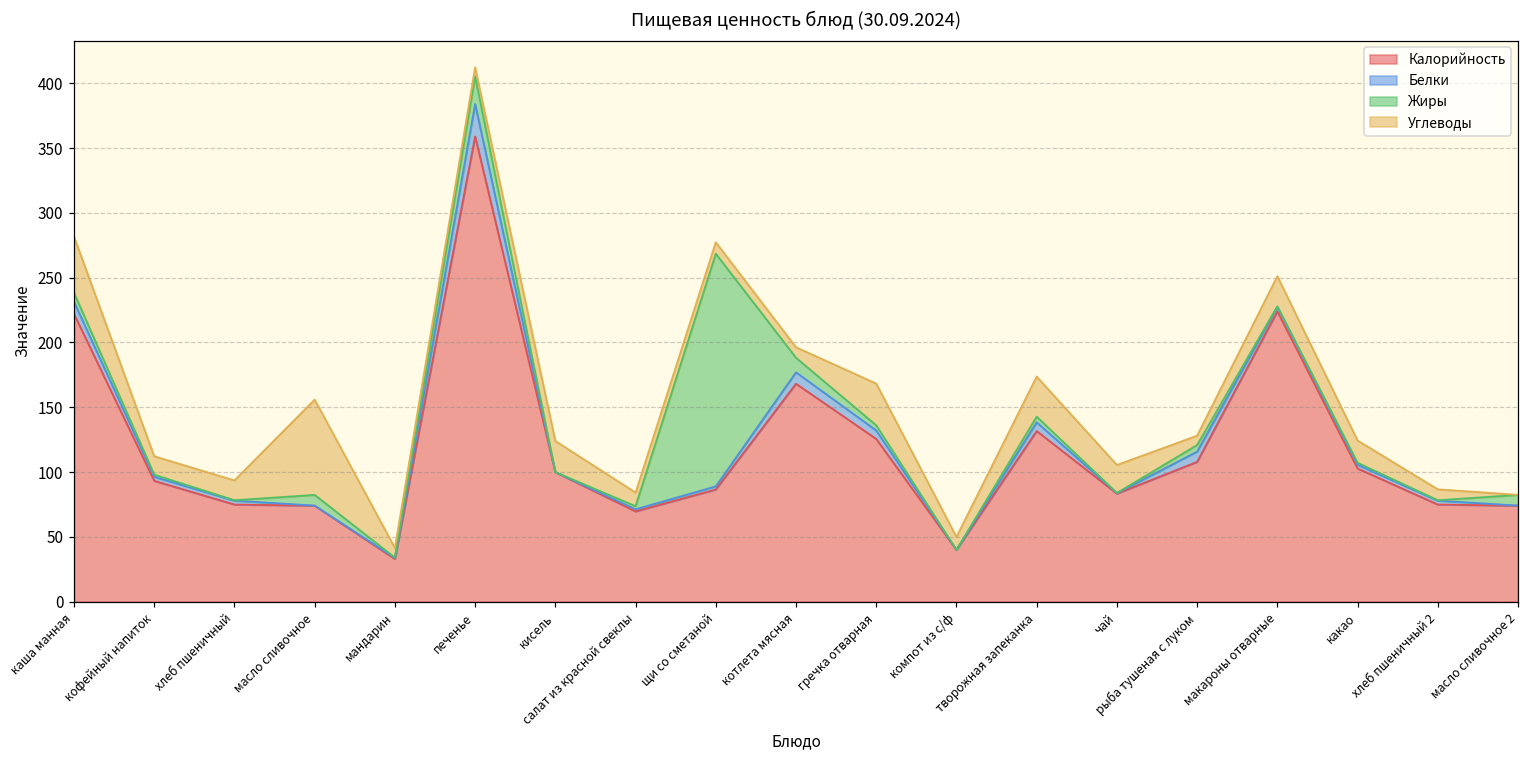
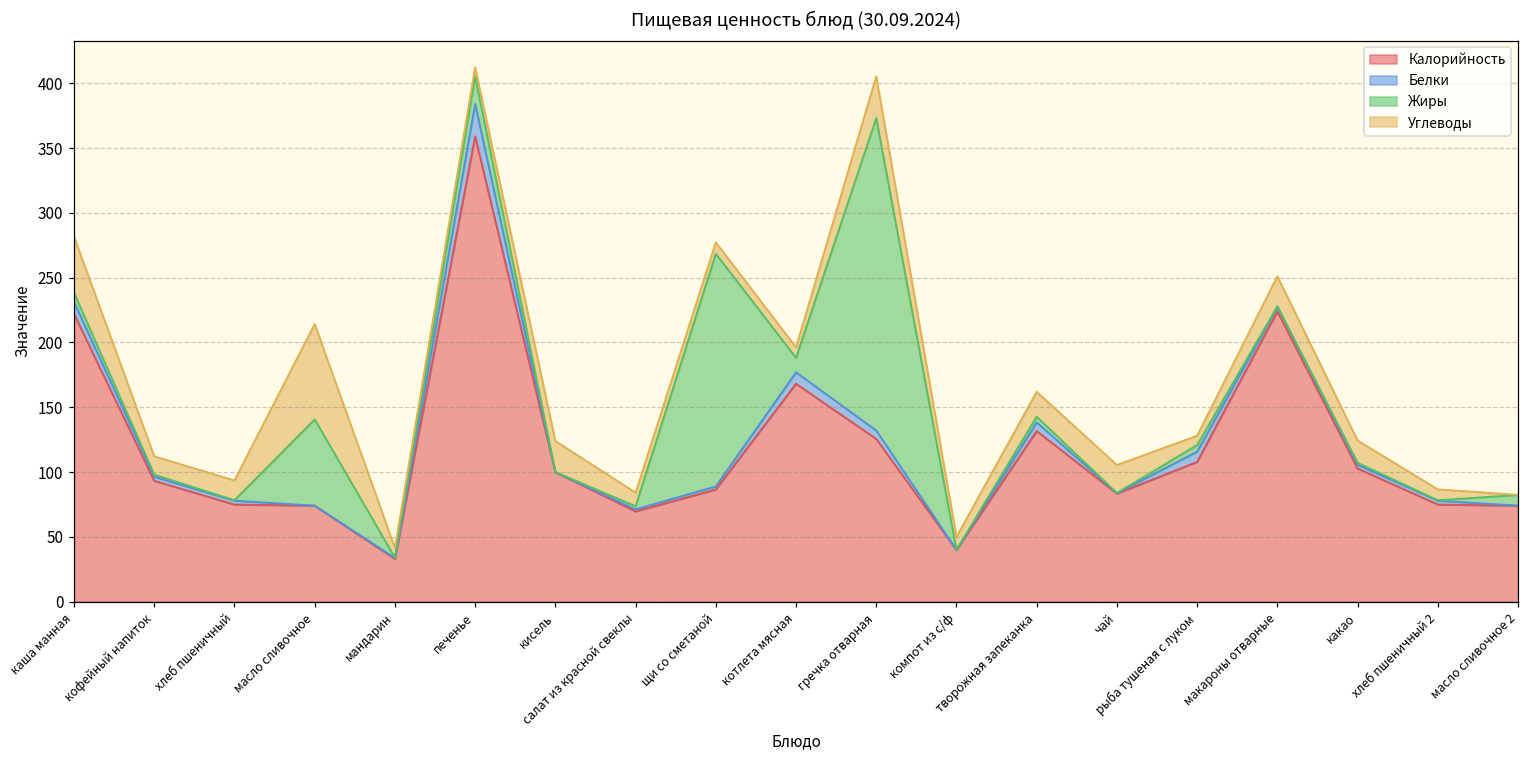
Жиры, масло сливочное: 8 -> 67
Жиры, гречка отварная: 4 -> 241
Углеводы, творожная запеканка: 31 -> 19
